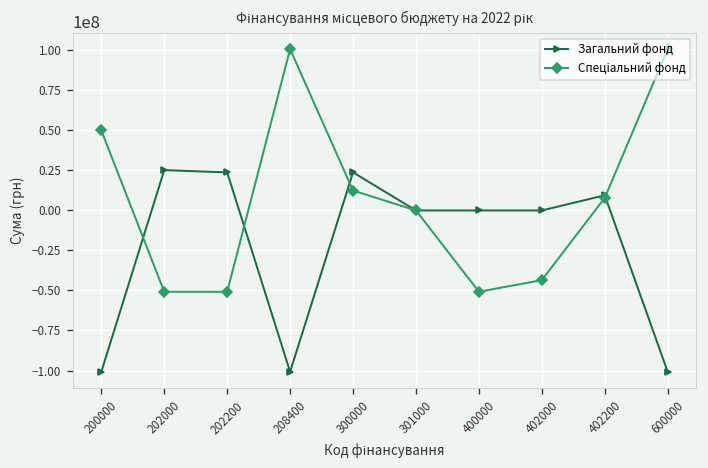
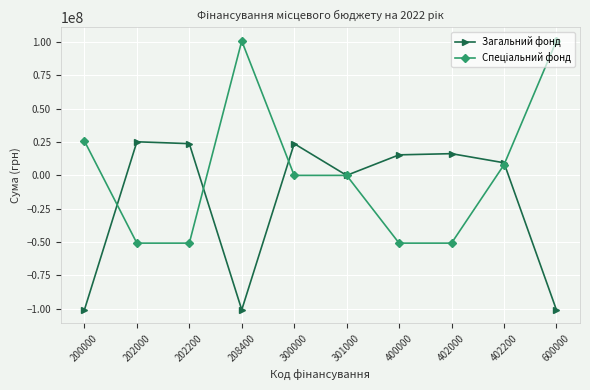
Спеціальний фонд, 200000: 50000000 -> 26000000
Спеціальний фонд, 300000: 12000000 -> 0
Загальний фонд, 400000: 0 -> 15000000
Загальний фонд, 402000: 0 -> 16000000
Спеціальний фонд, 402000: -44000000 -> -51000000
